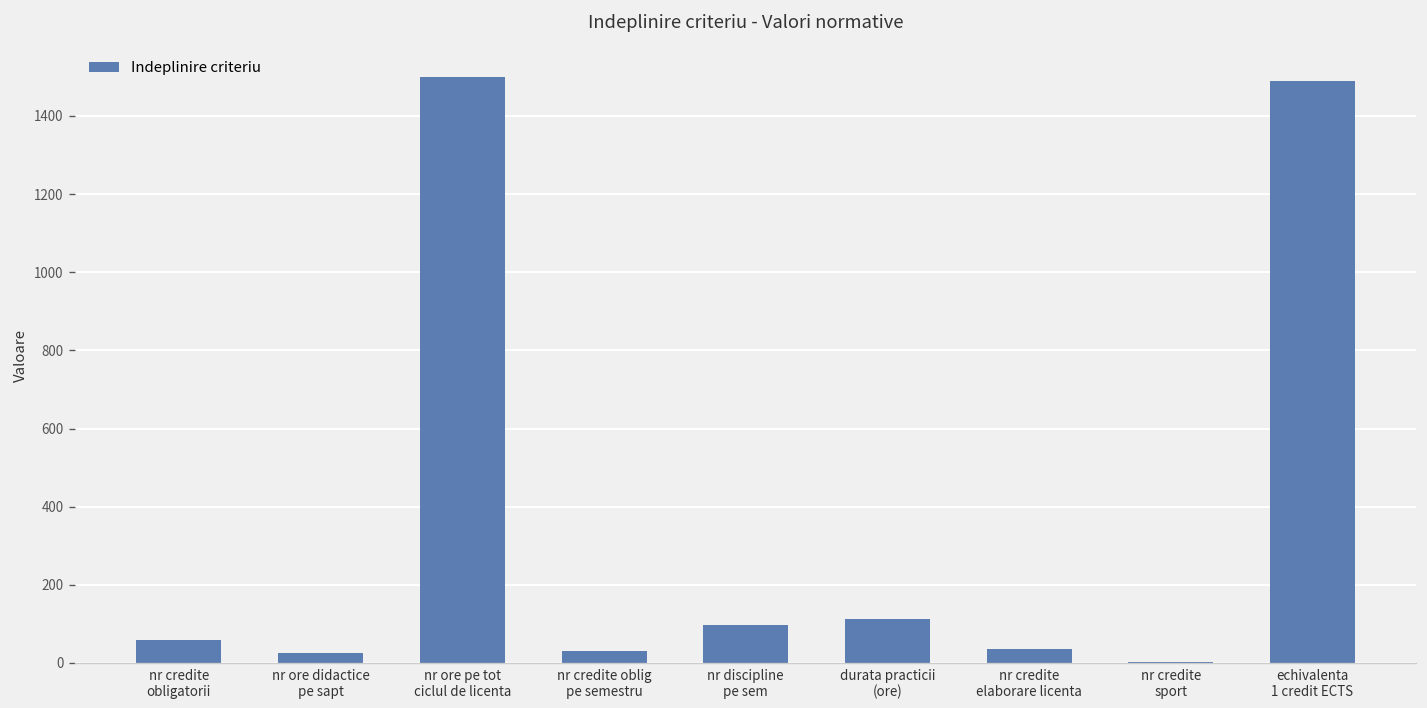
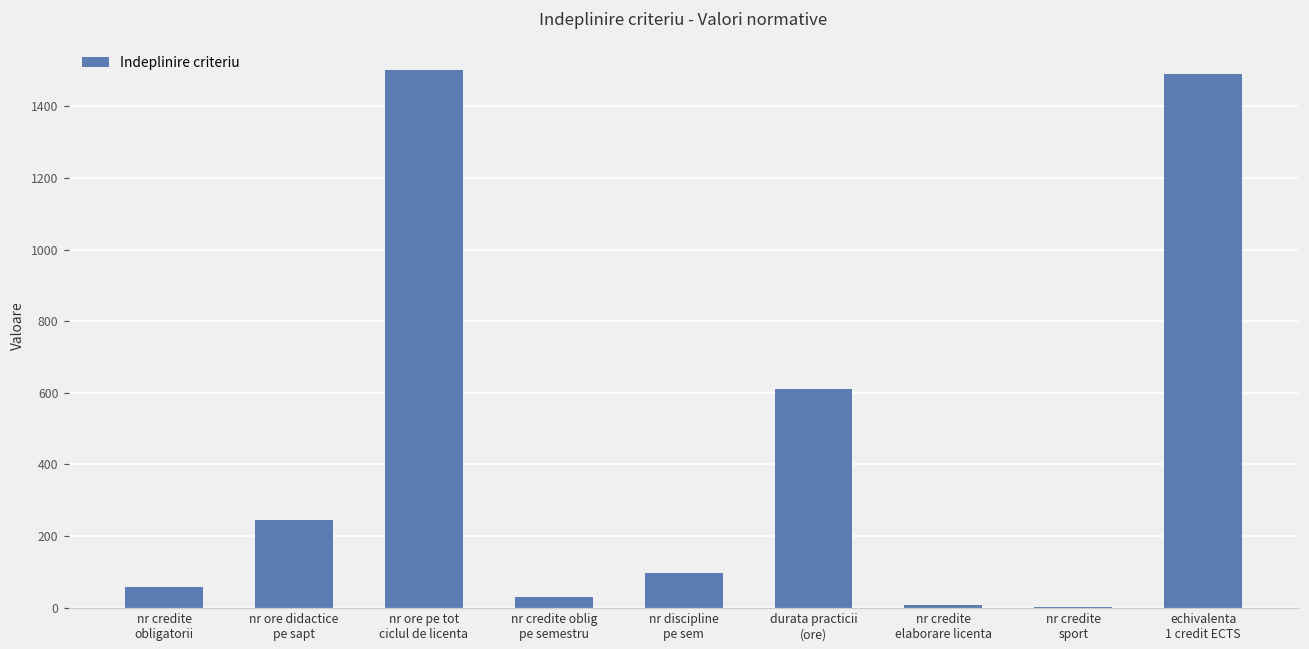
nr ore didactice pe sapt: 30 -> 250
durata practicii (ore): 110 -> 610
nr credite elaborare licenta: 40 -> 10
